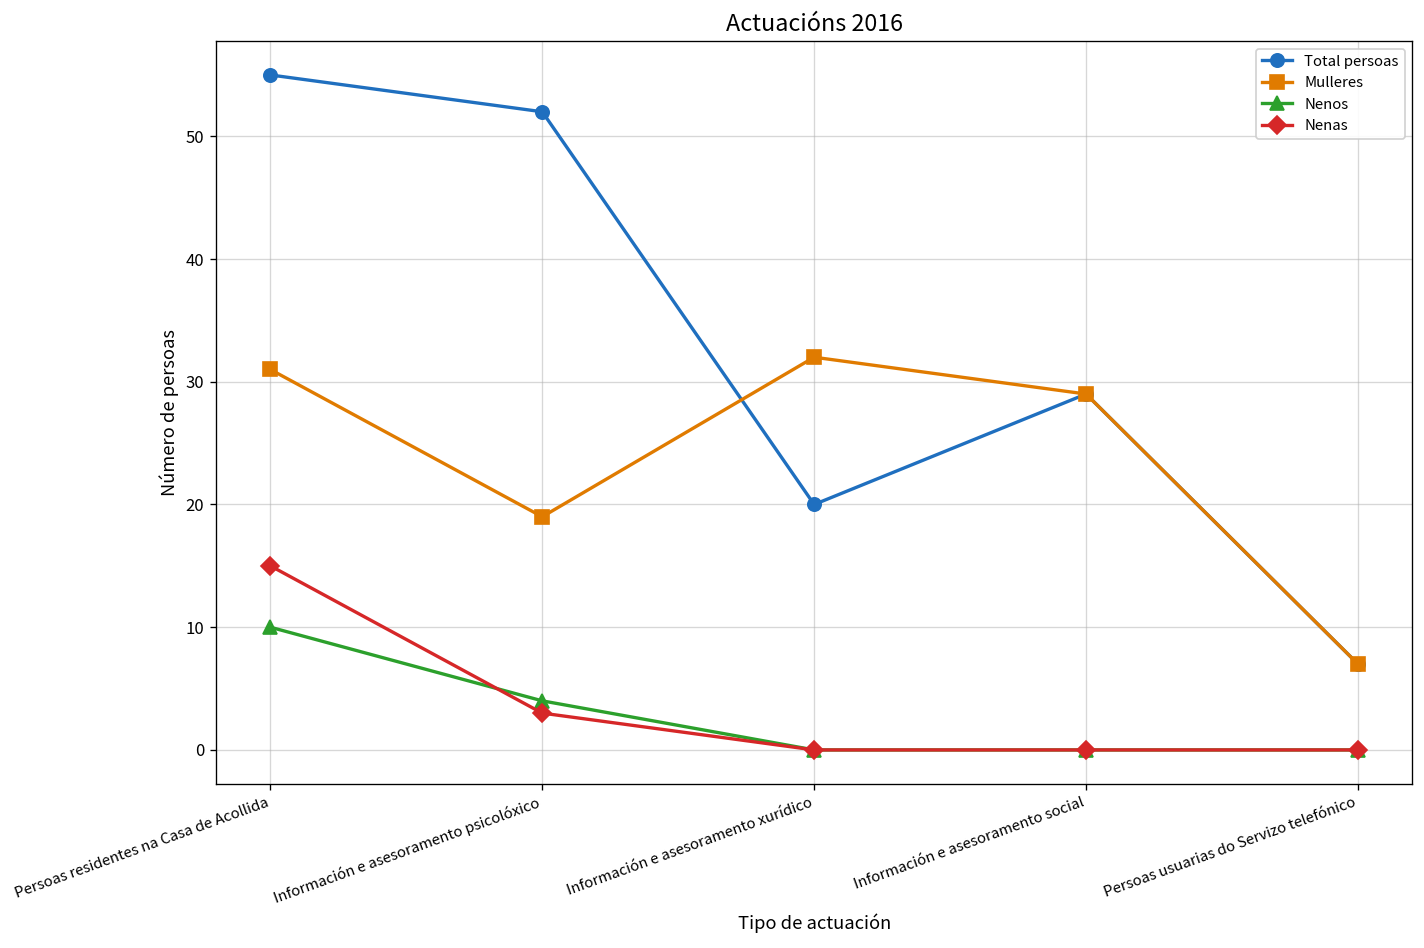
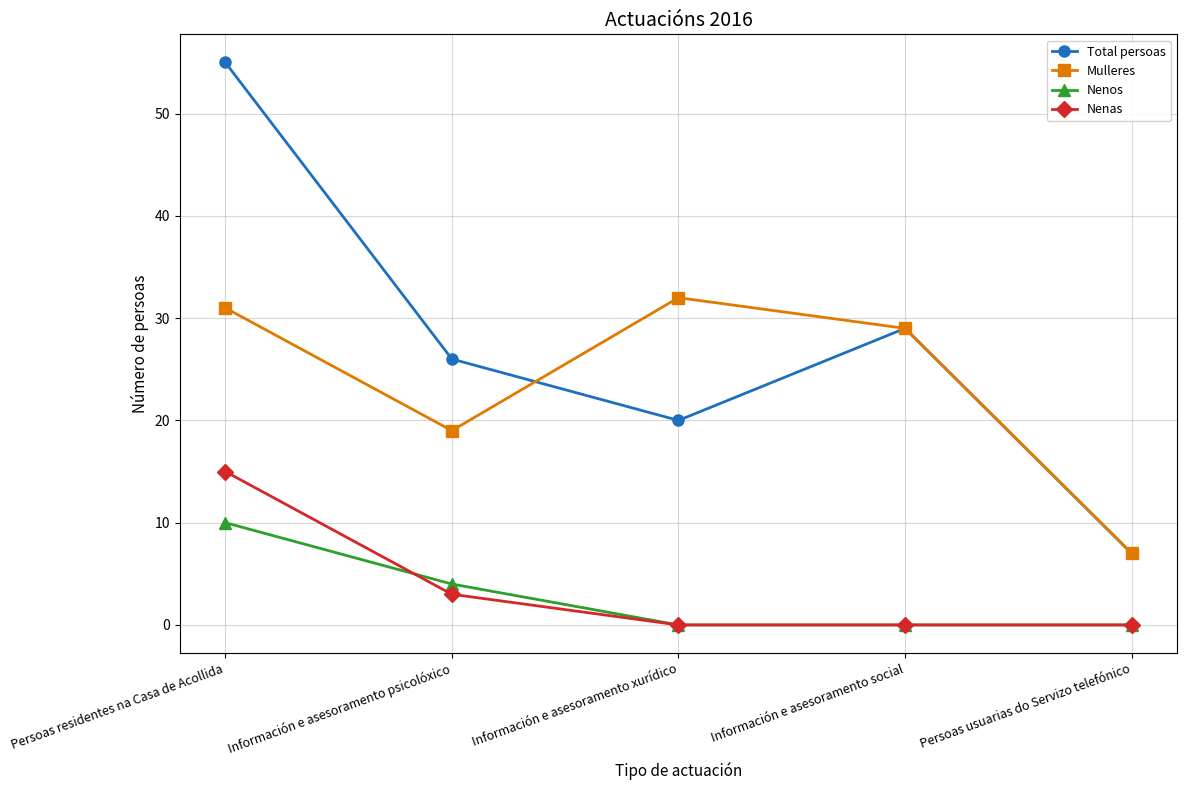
Total persoas, Información e asesoramento psicolóxico: 52 -> 26
